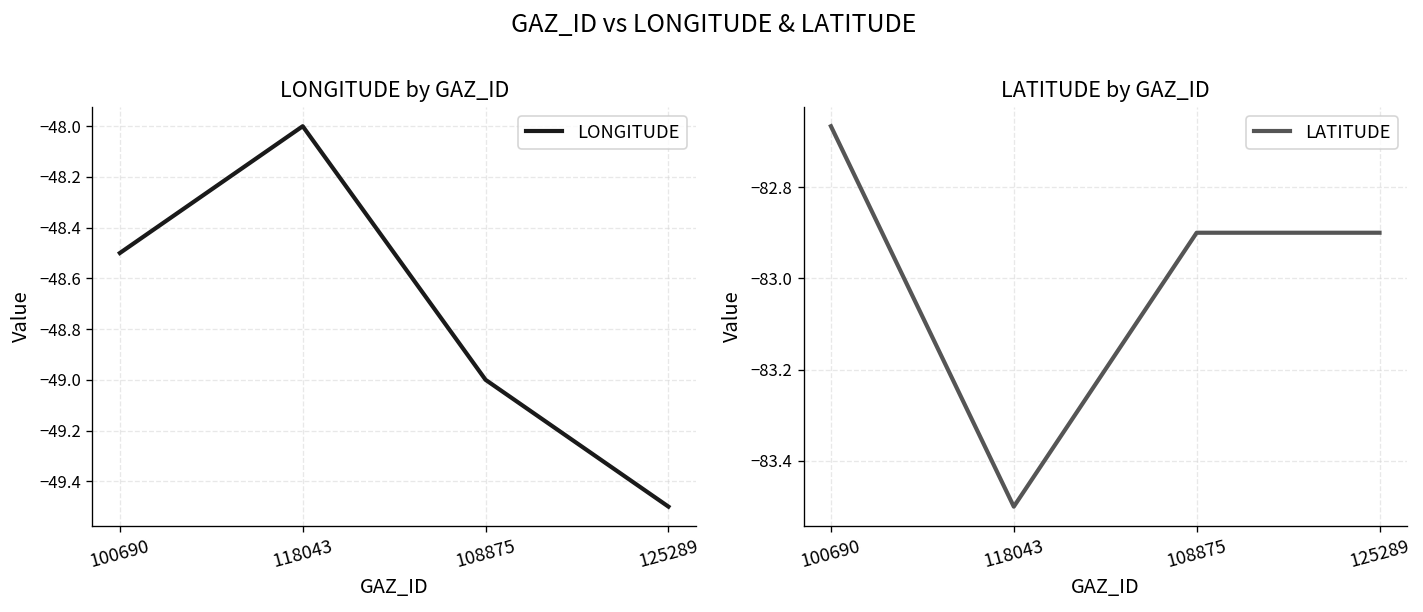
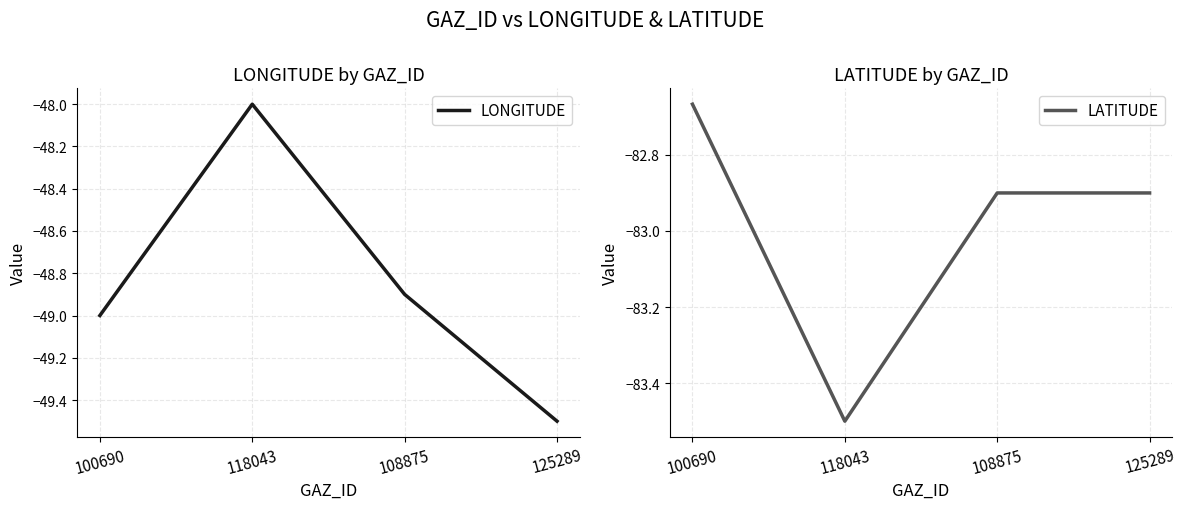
LONGITUDE by GAZ_ID, 100690: -48.5 -> -49.0
LONGITUDE by GAZ_ID, 108875: -49.0 -> -48.9
